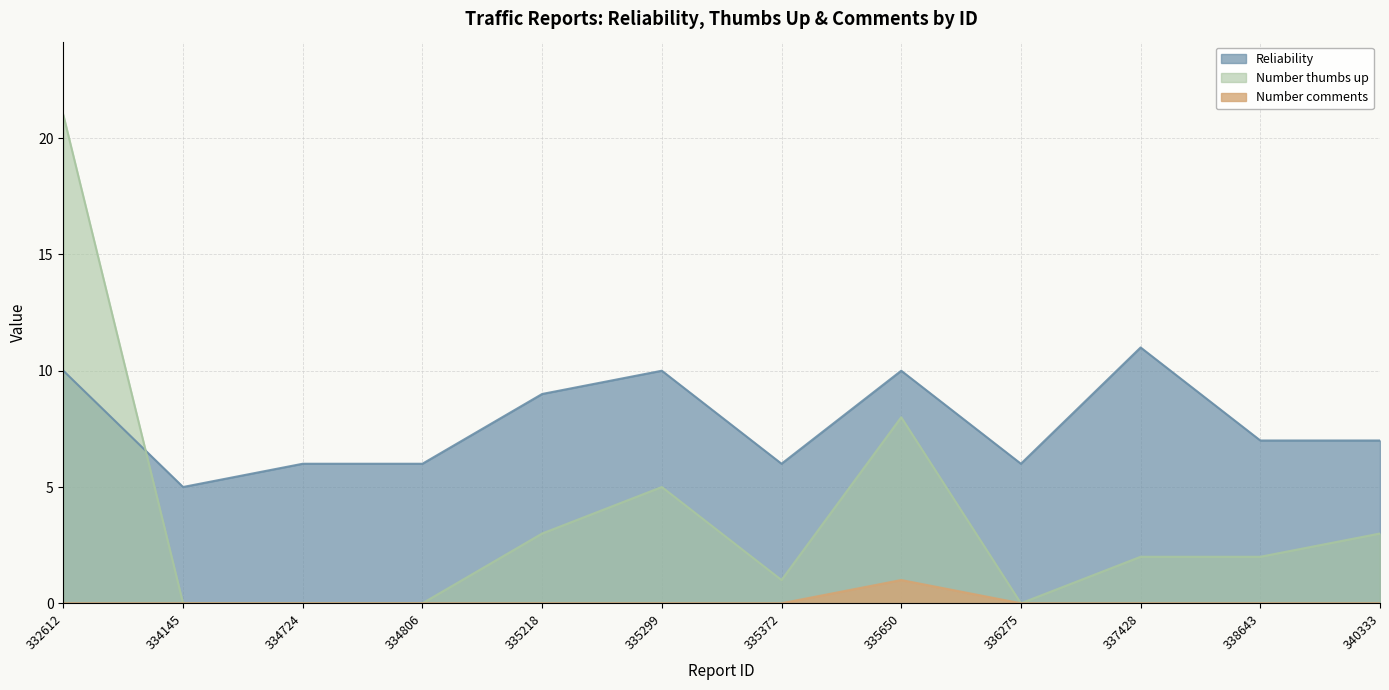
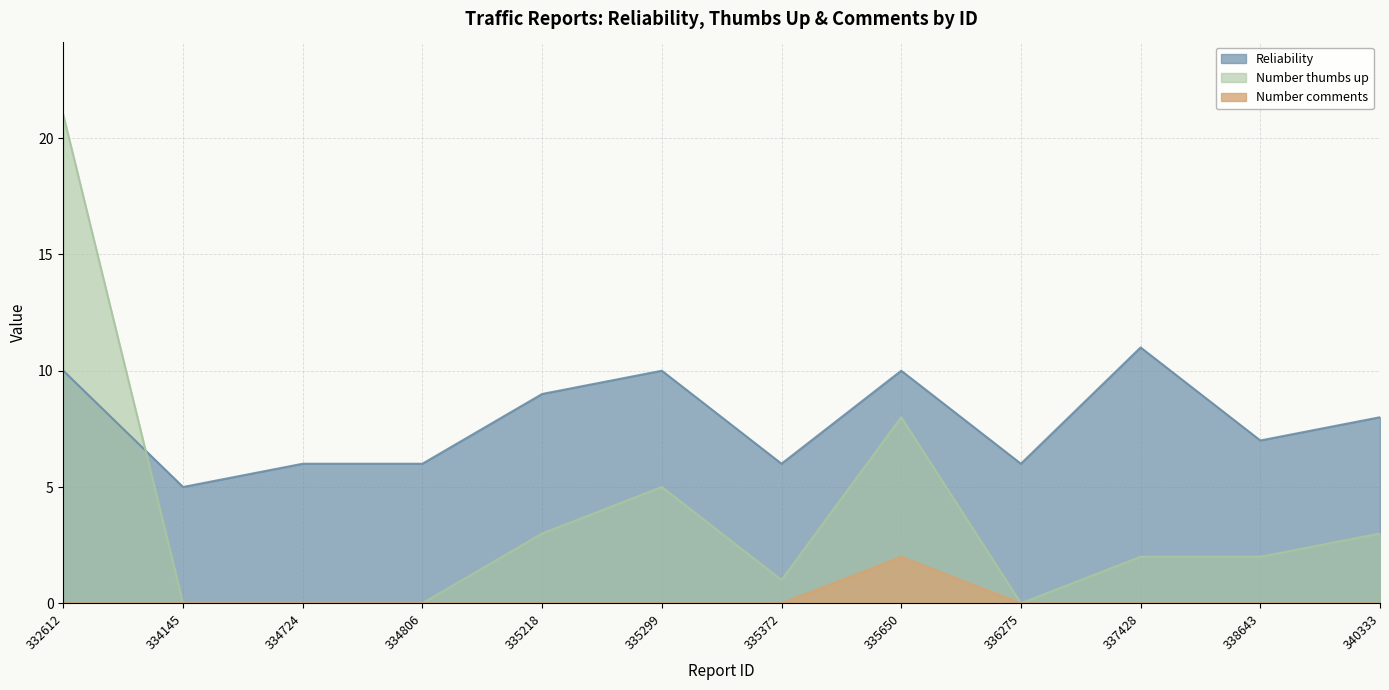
Number comments, 335650: 1 -> 2
Reliability, 340333: 7 -> 8
